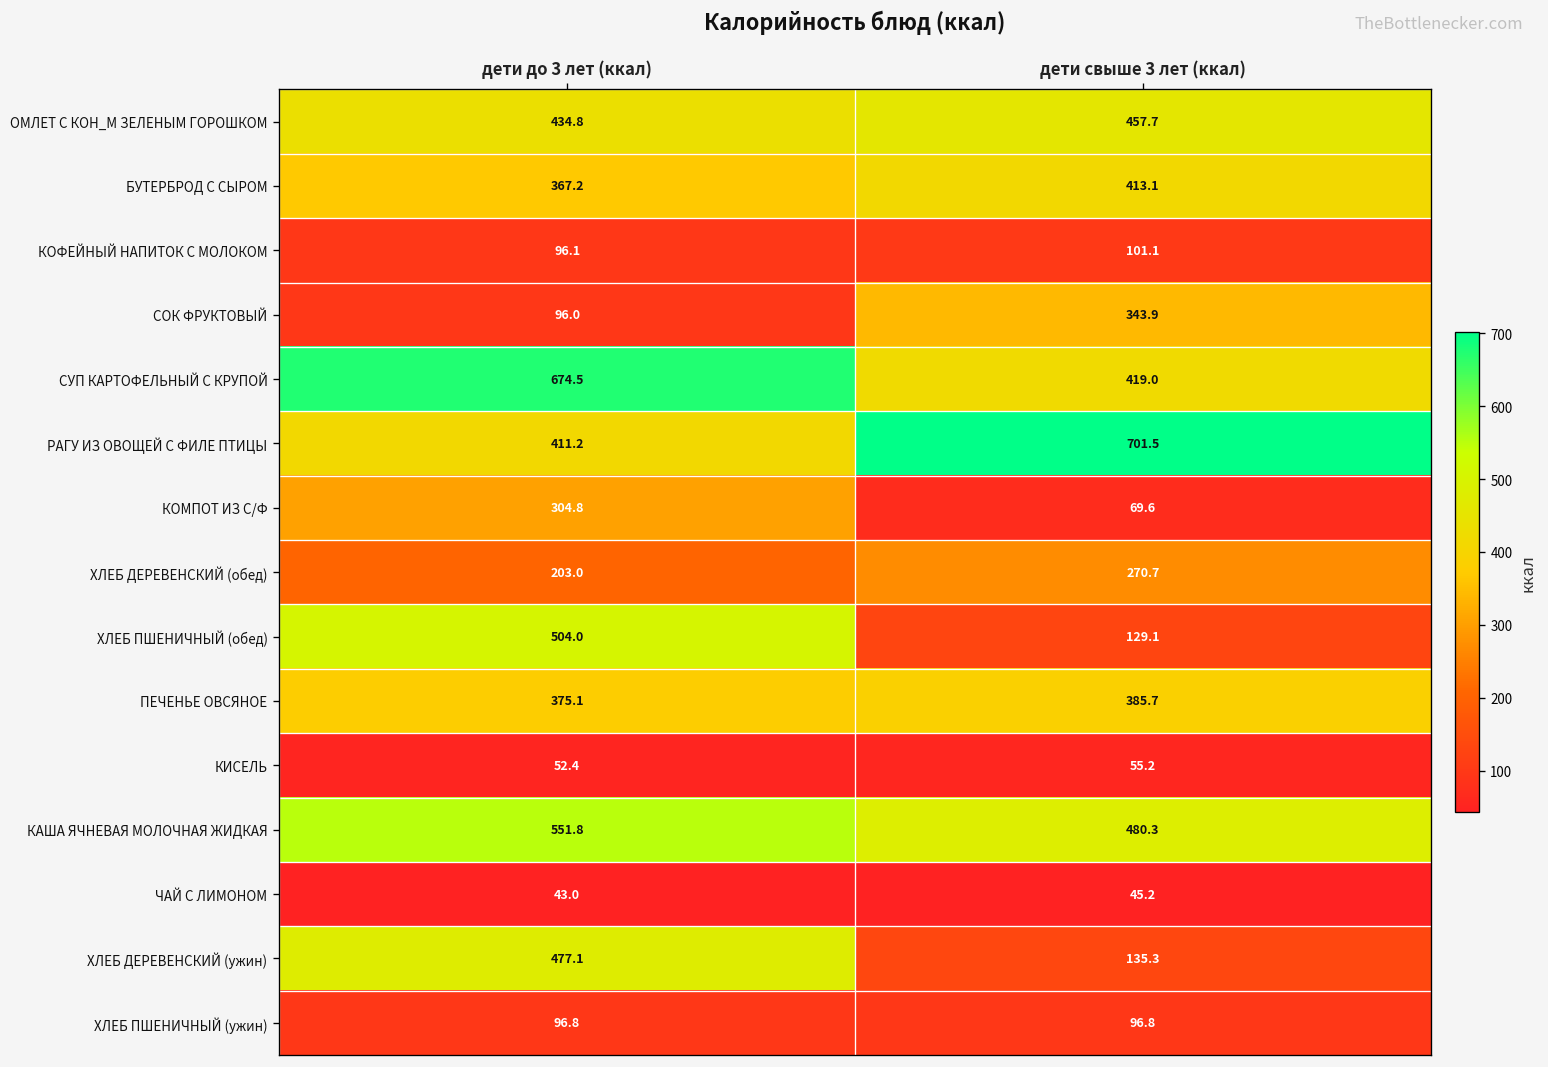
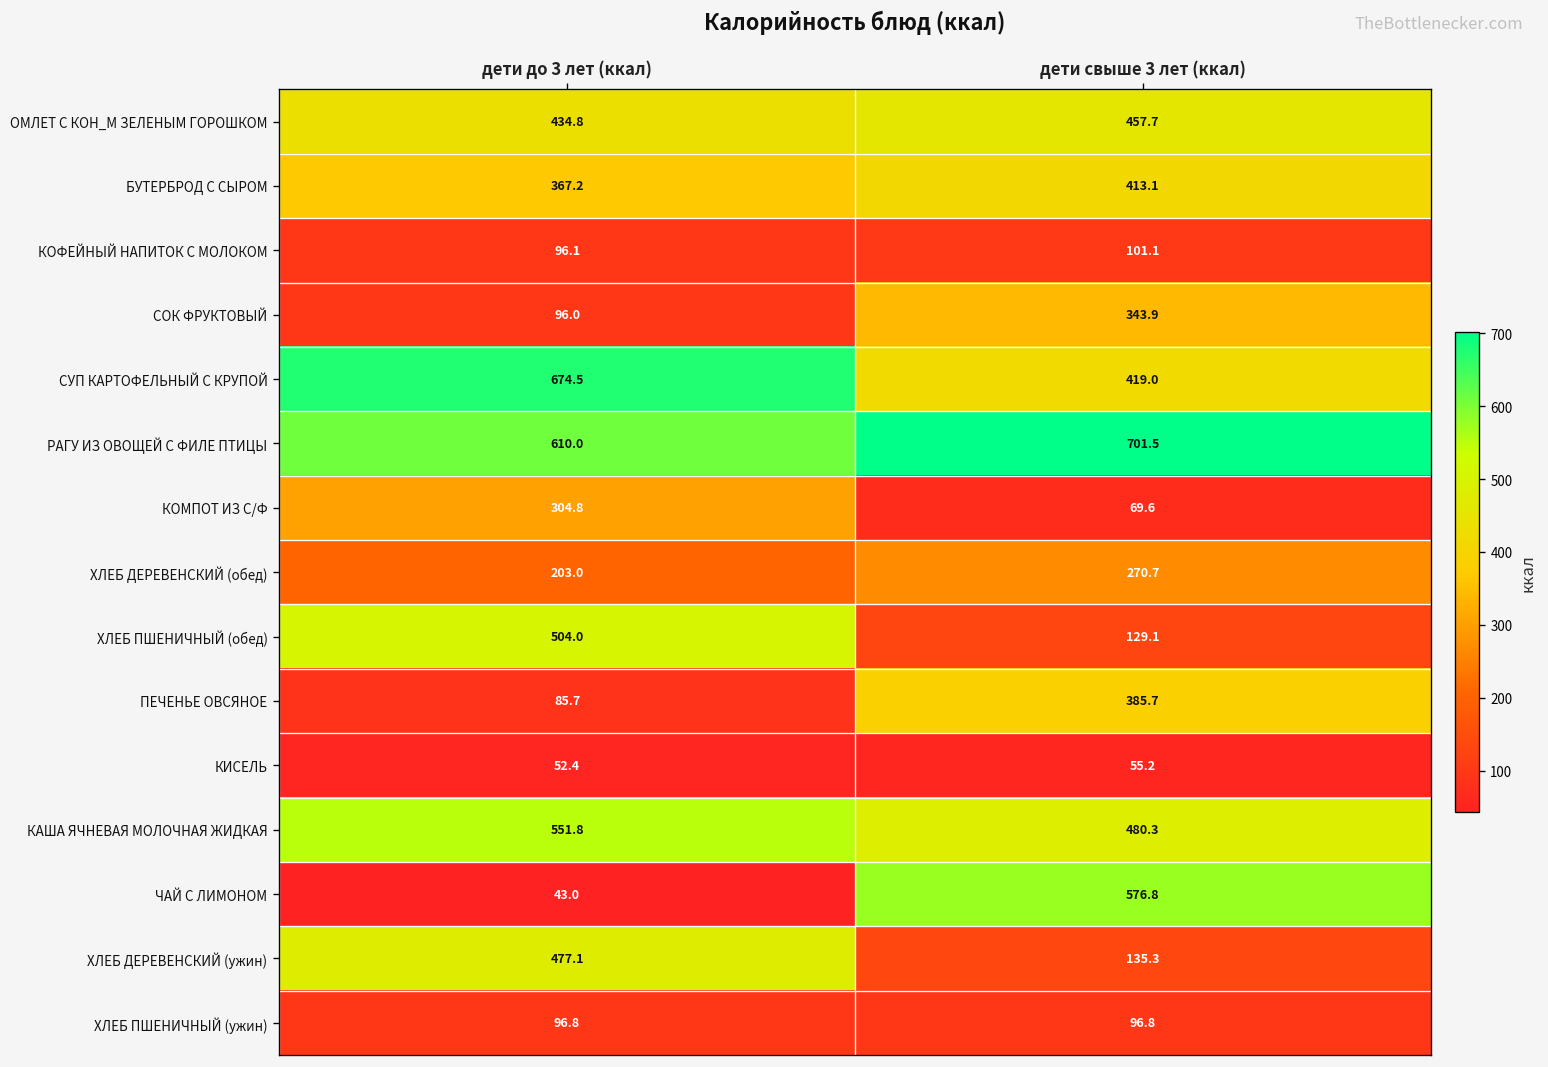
РАГУ ИЗ ОВОЩЕЙ С ФИЛЕ ПТИЦЫ, дети до 3 лет (ккал): 411.2 -> 610.0
ПЕЧЕНЬЕ ОВСЯНОЕ, дети до 3 лет (ккал): 375.1 -> 85.7
ЧАЙ С ЛИМОНОМ, дети свыше 3 лет (ккал): 45.2 -> 576.8
